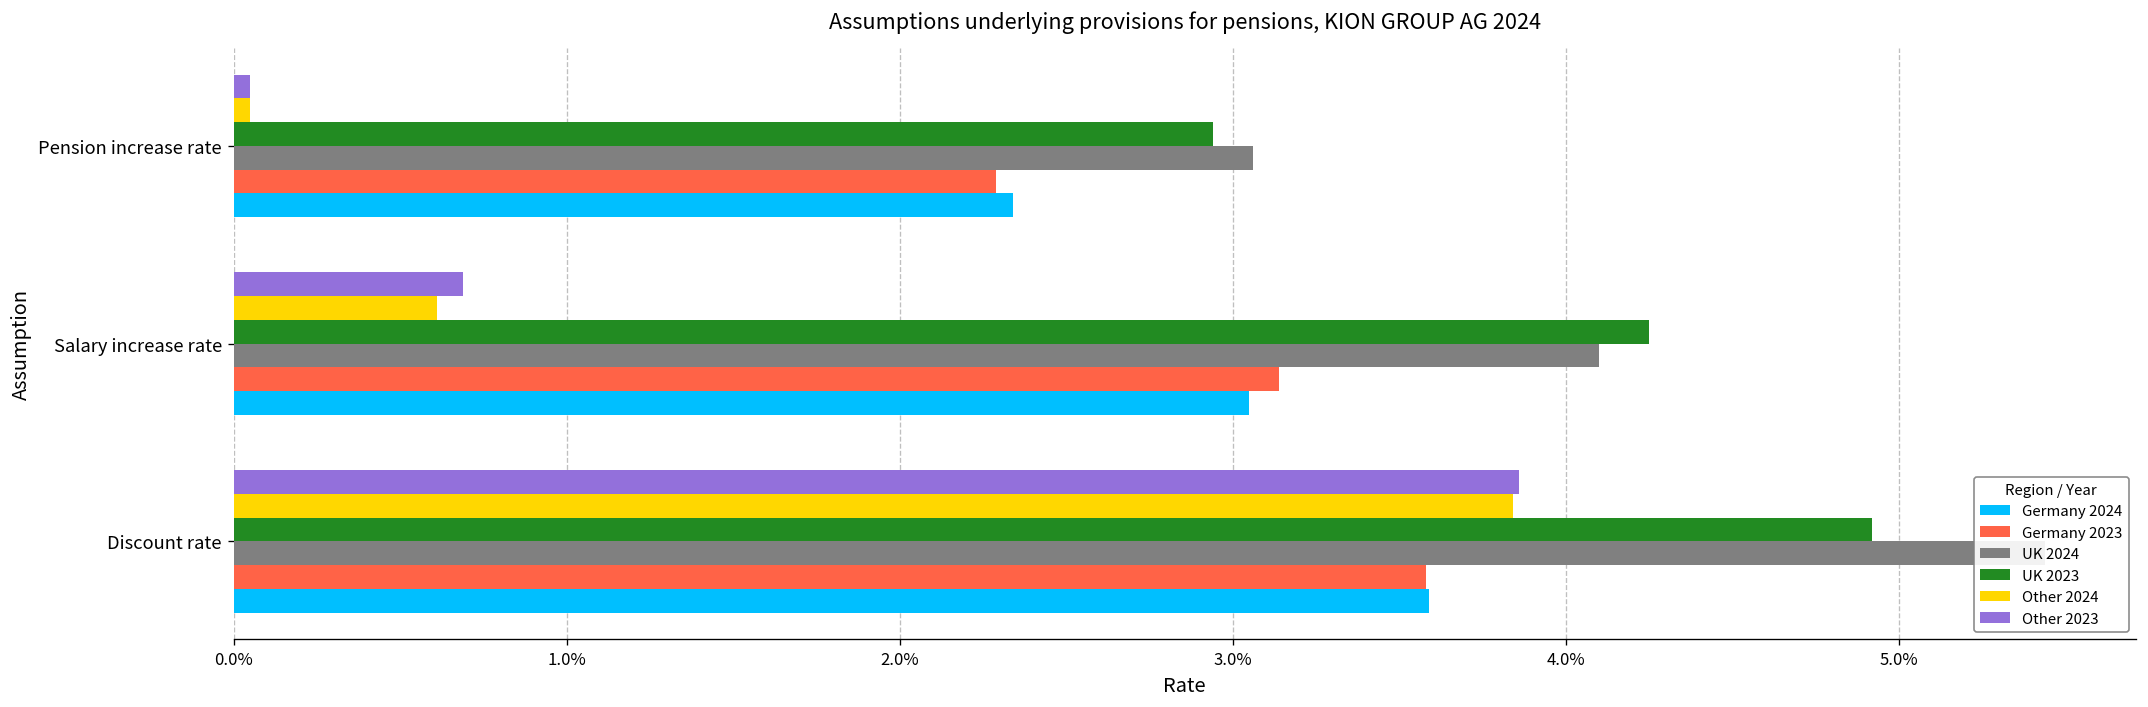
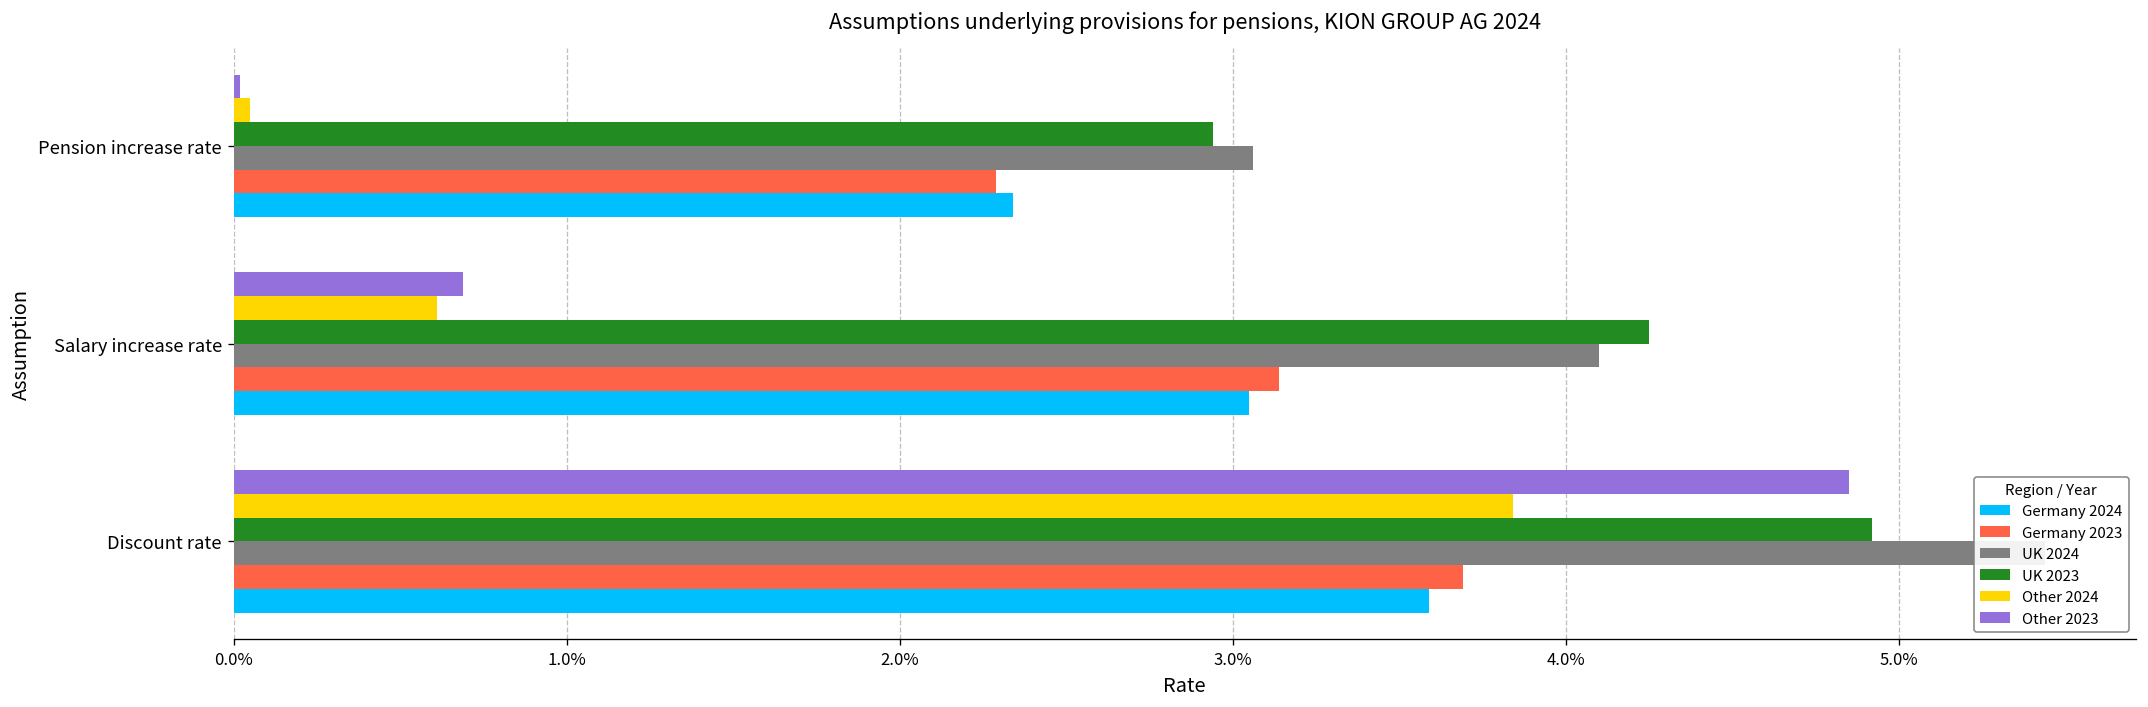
Other 2023, Pension increase rate: 0.05% -> 0.02%
Other 2023, Discount rate: 3.86% -> 4.85%
Germany 2023, Discount rate: 3.58% -> 3.69%
